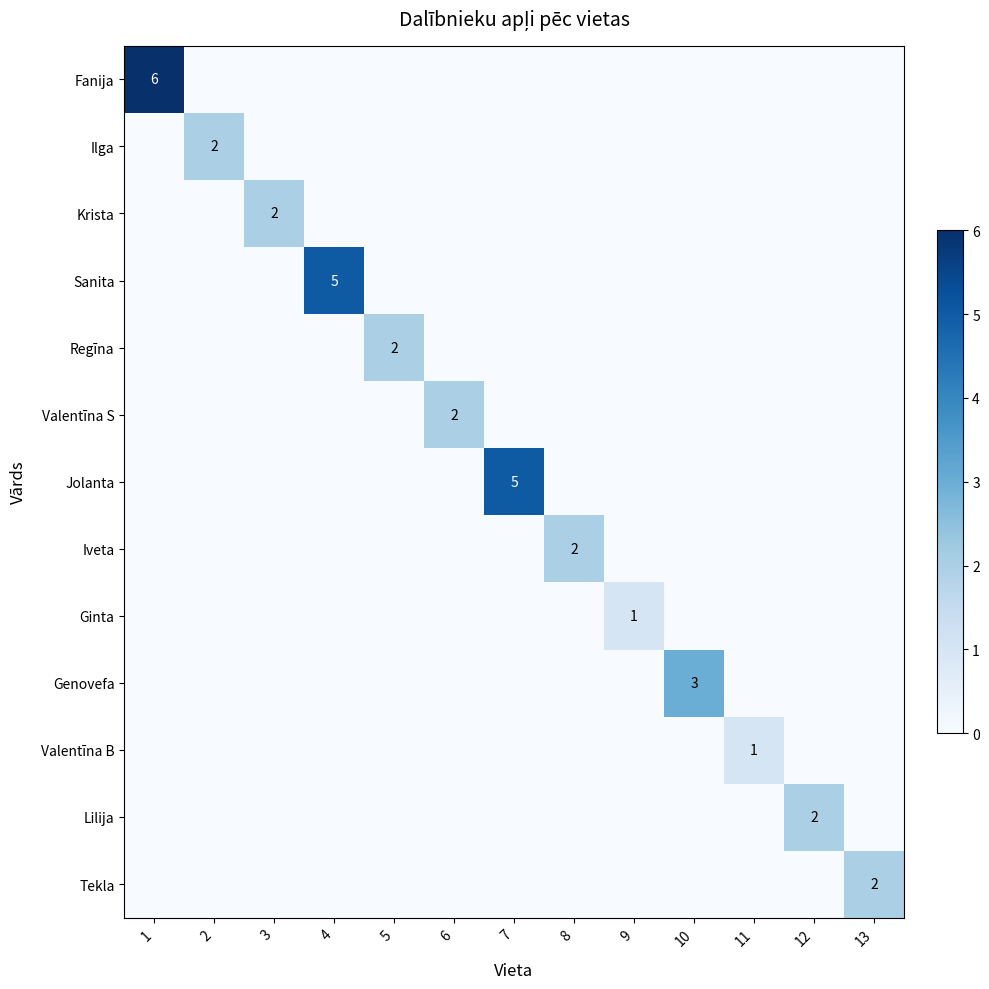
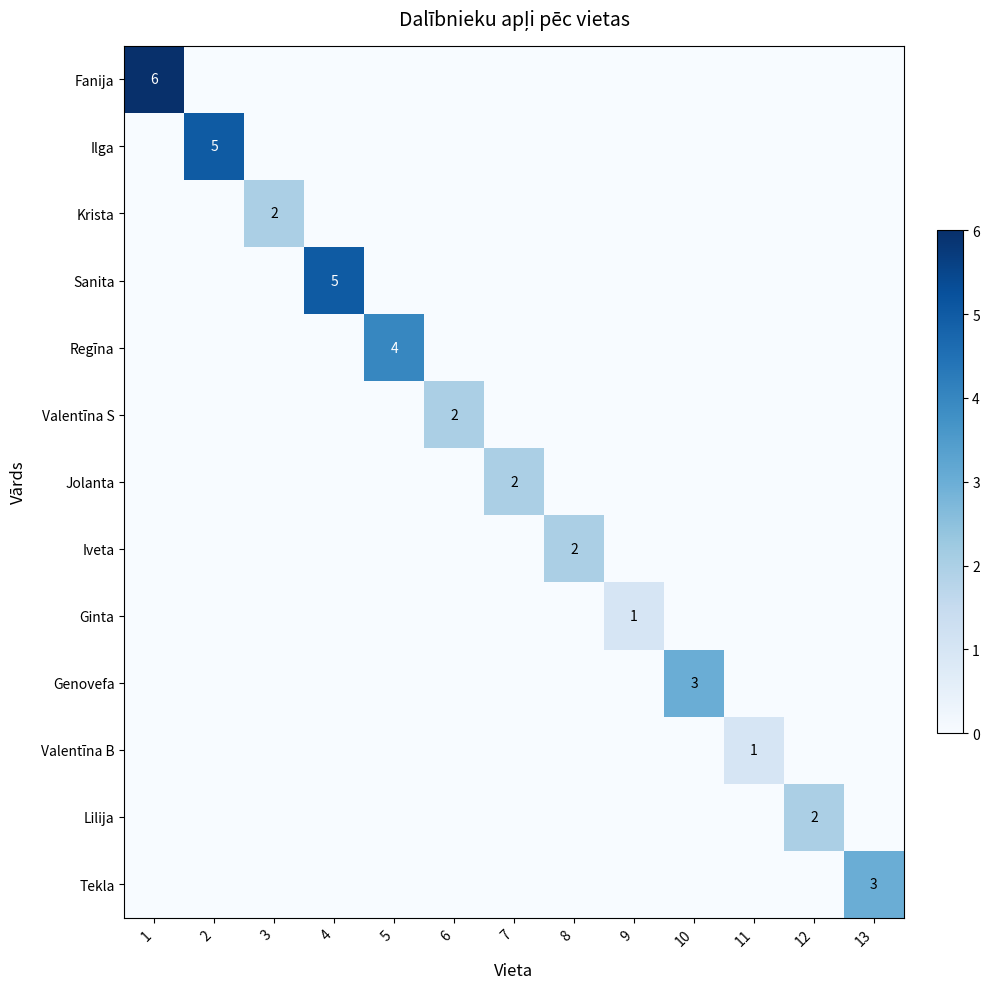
Ilga, 2: 2 -> 5
Regīna, 5: 2 -> 4
Jolanta, 7: 5 -> 2
Tekla, 13: 2 -> 3
